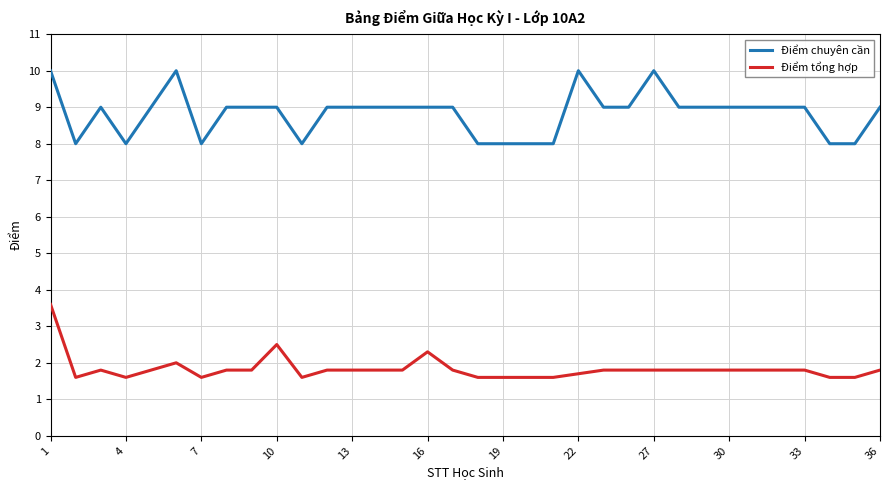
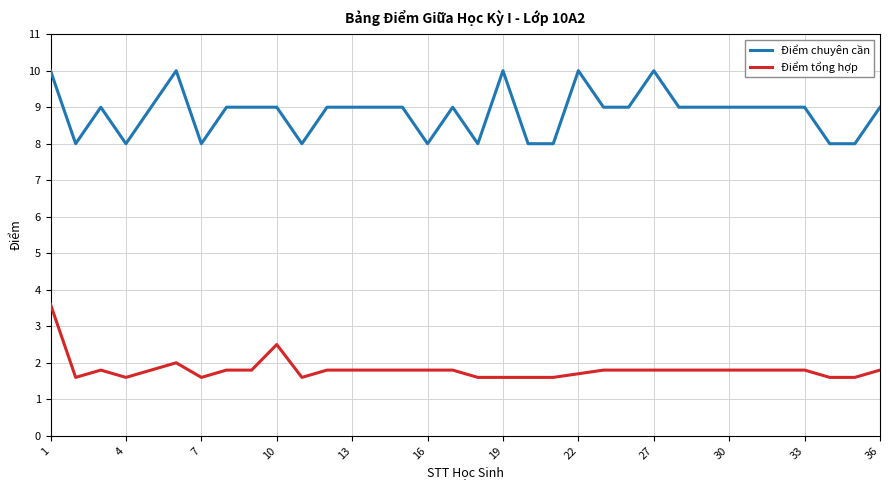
Điểm chuyên cần, 16: 9 -> 8
Điểm tổng hợp, 16: 2.3 -> 1.8
Điểm chuyên cần, 19: 8 -> 10
